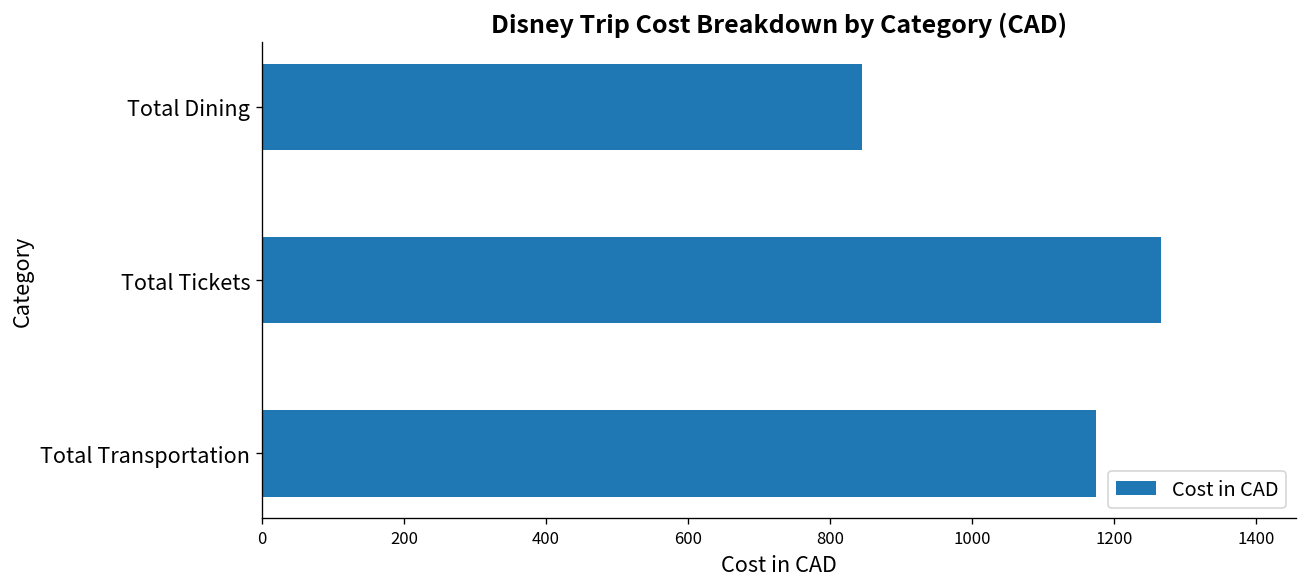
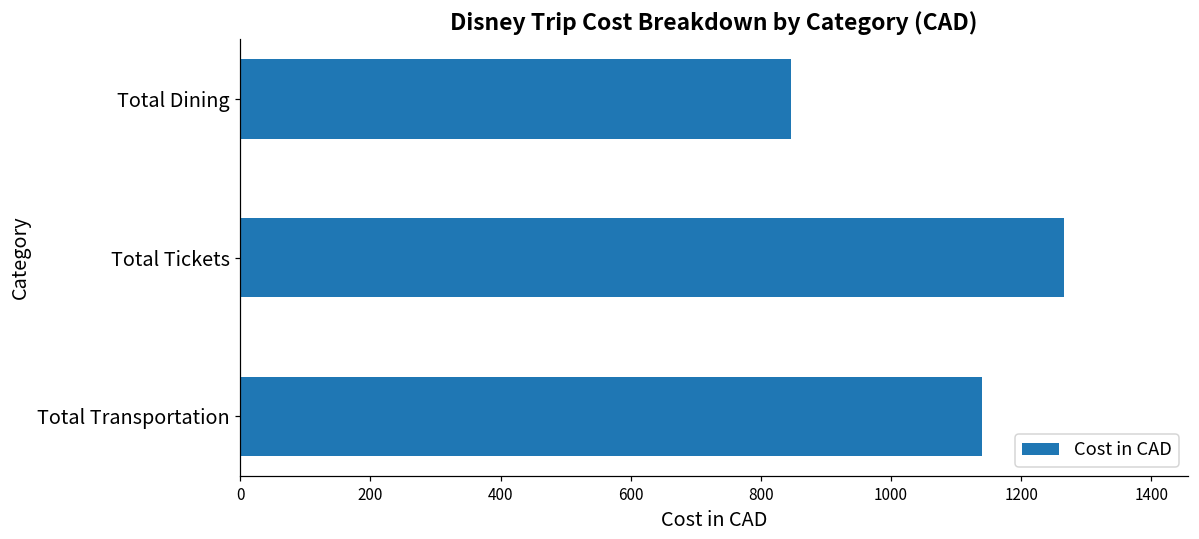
Total Transportation: 1180 -> 1140
